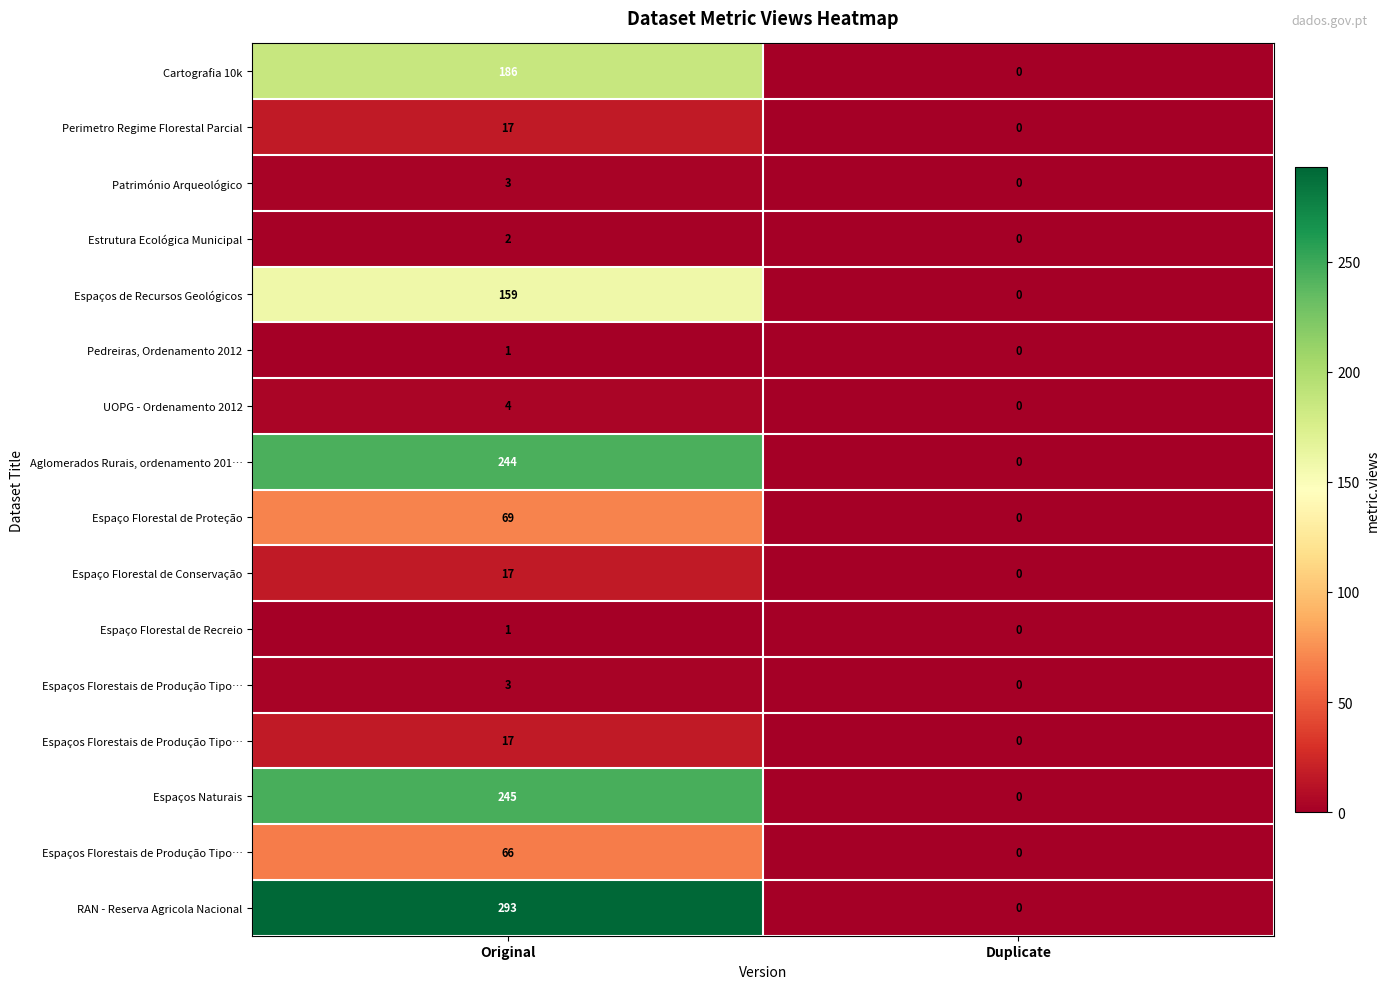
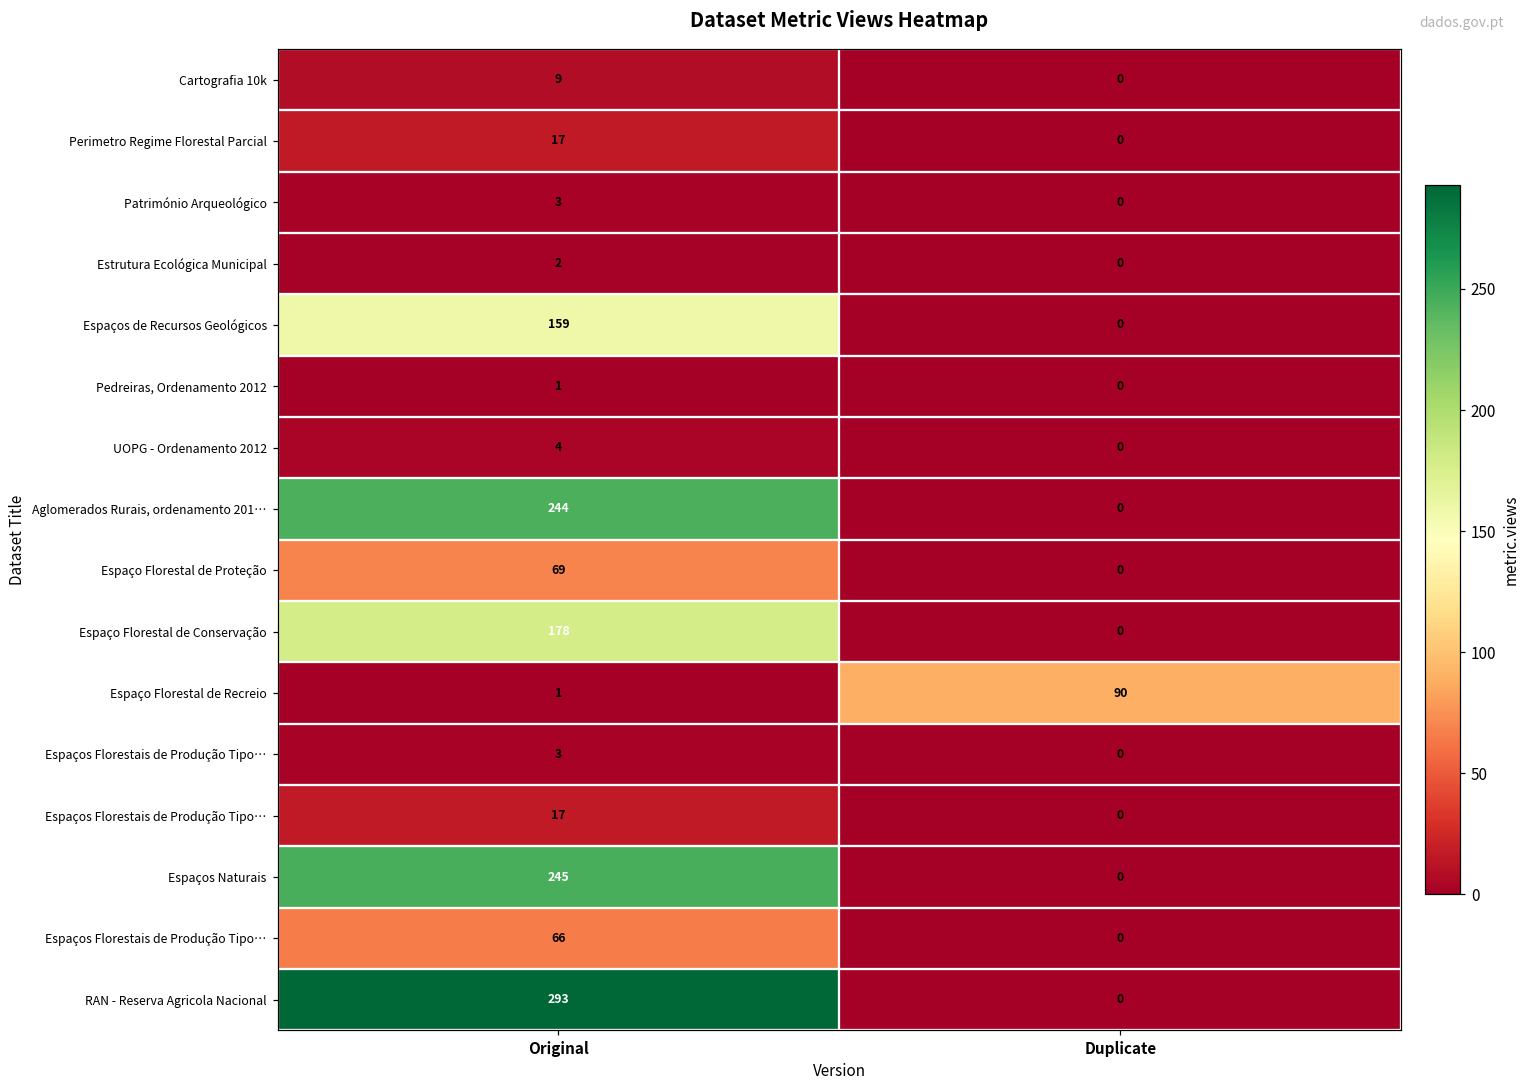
Cartografia 10k, Original: 186 -> 9
Espaço Florestal de Conservação, Original: 17 -> 178
Espaço Florestal de Recreio, Duplicate: 0 -> 90
